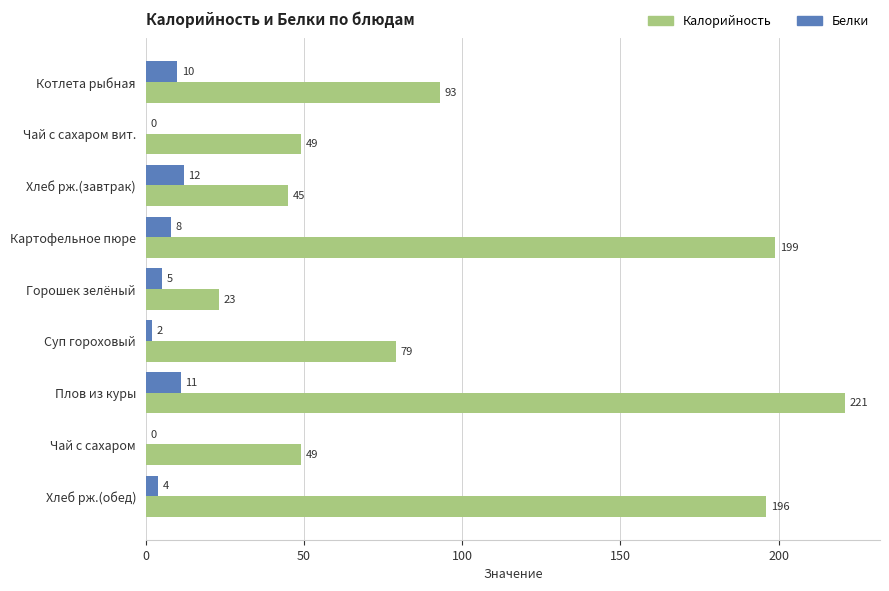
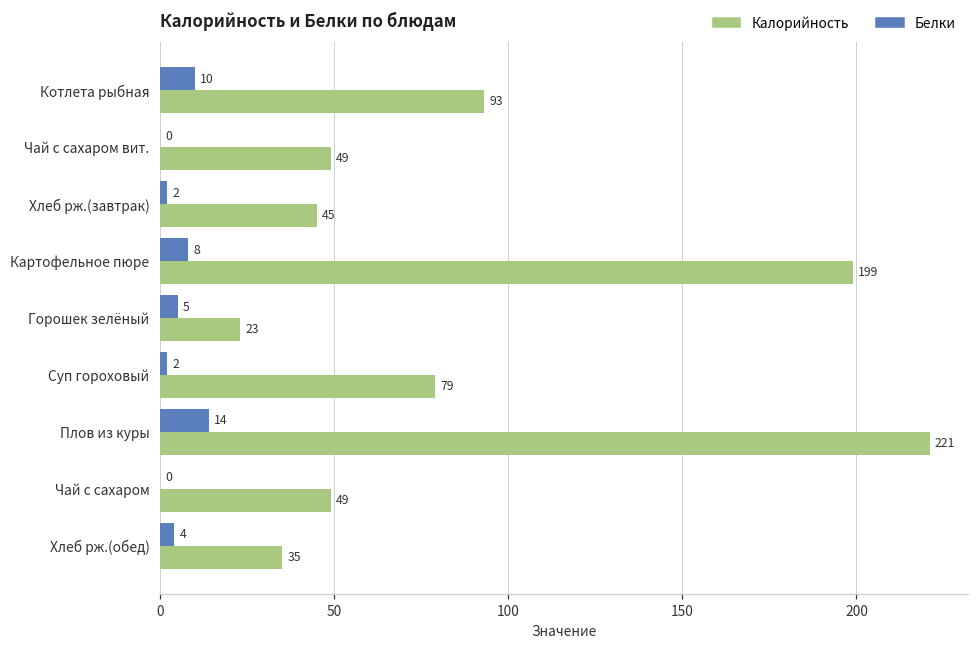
Белки, Хлеб рж.(завтрак): 12 -> 2
Белки, Плов из куры: 11 -> 14
Калорийность, Хлеб рж.(обед): 196 -> 35
